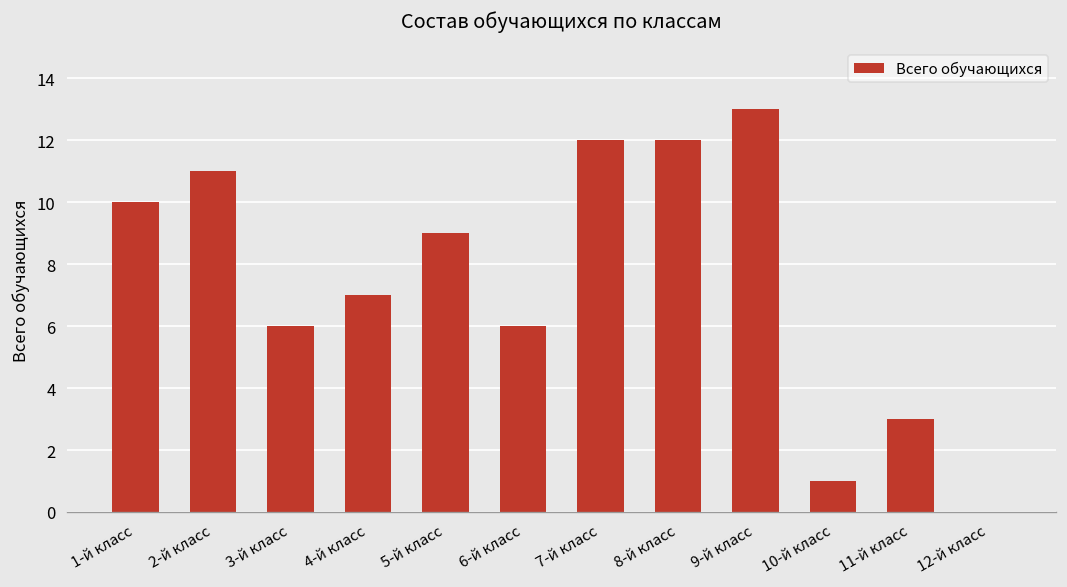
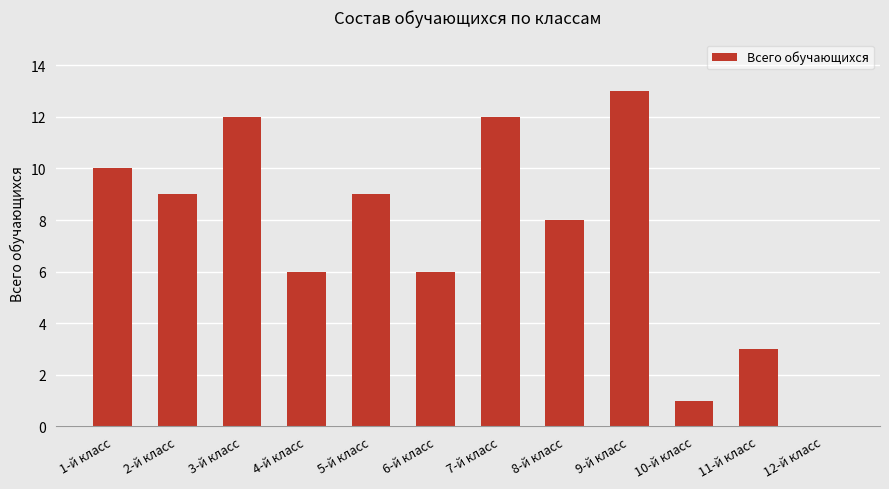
2-й класс: 11 -> 9
3-й класс: 6 -> 12
4-й класс: 7 -> 6
8-й класс: 12 -> 8
